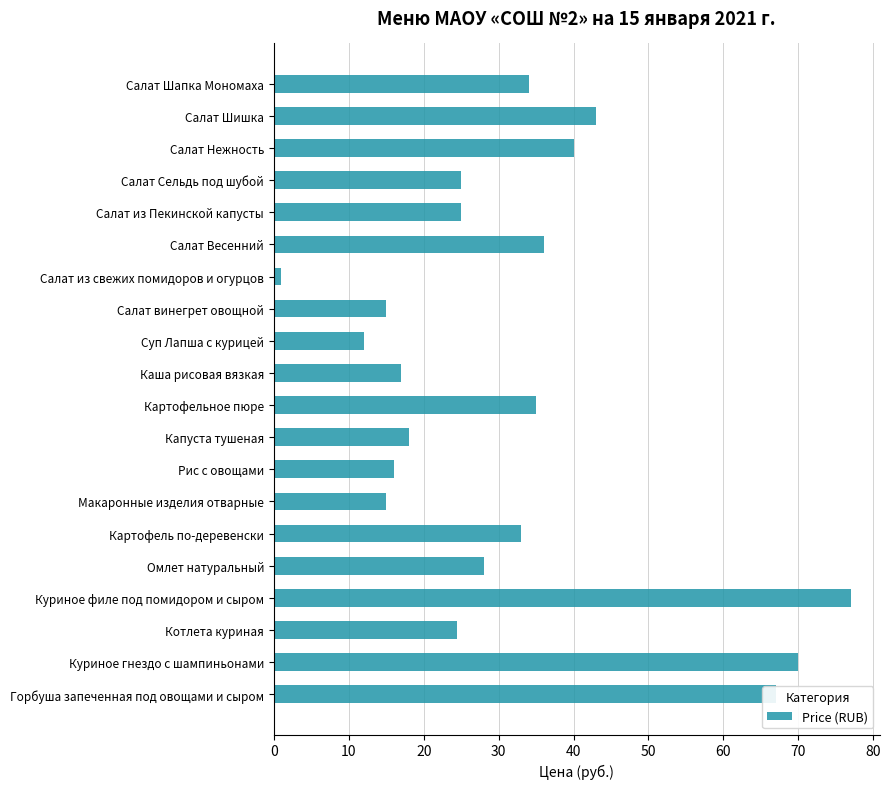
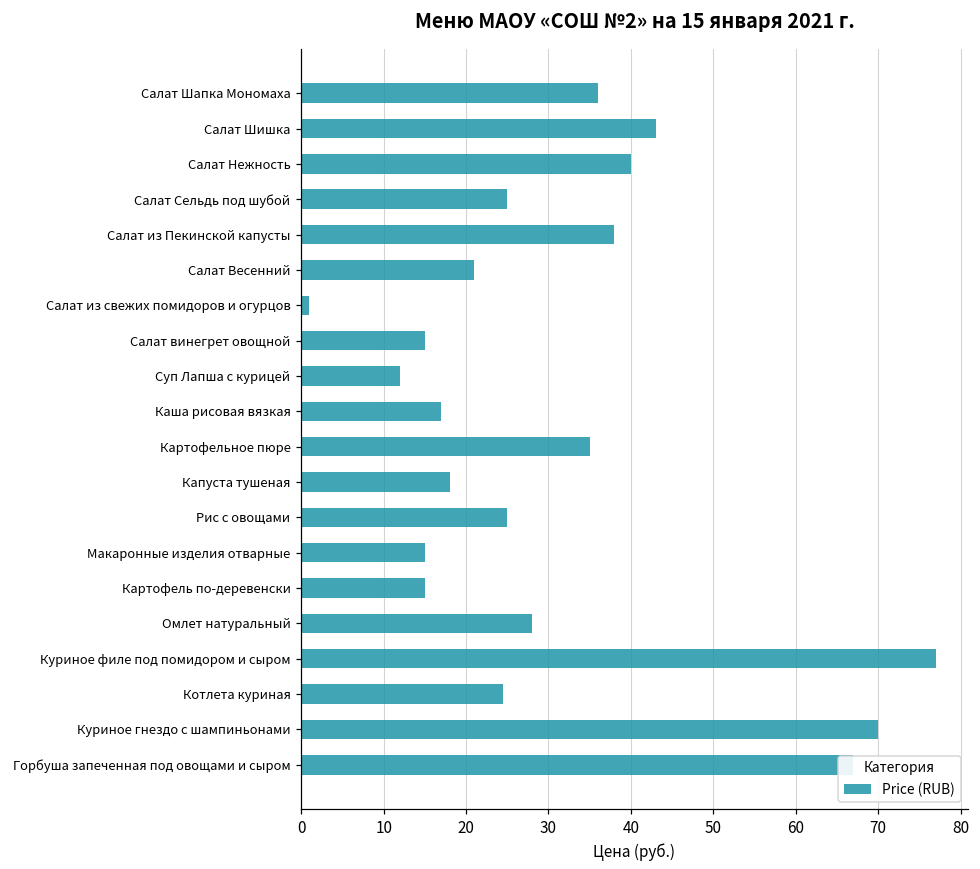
Салат Шапка Мономаха: 34 -> 36
Салат из Пекинской капусты: 25 -> 38
Салат Весенний: 36 -> 21
Рис с овощами: 16 -> 25
Картофель по-деревенски: 33 -> 15
